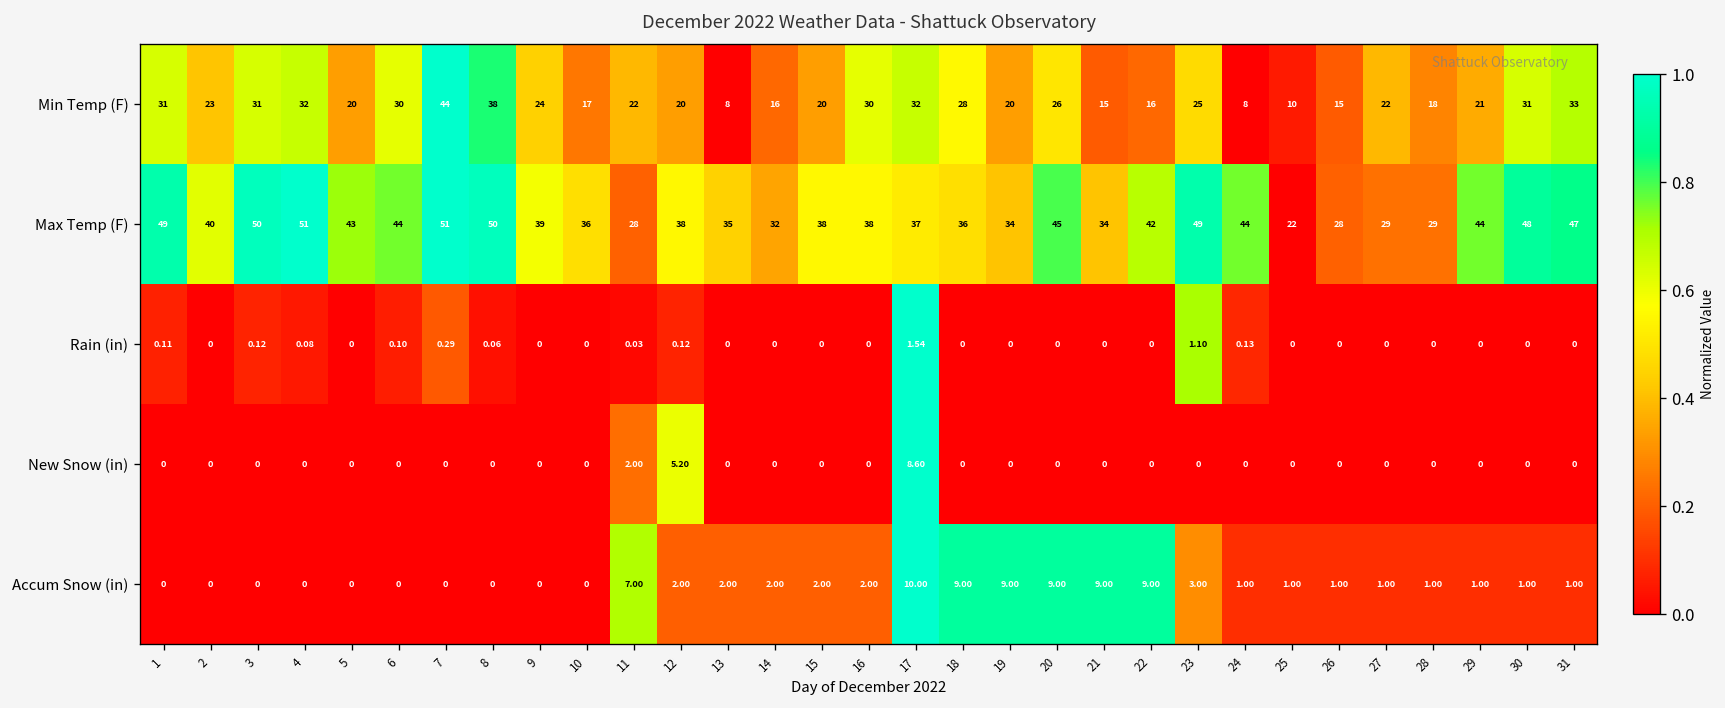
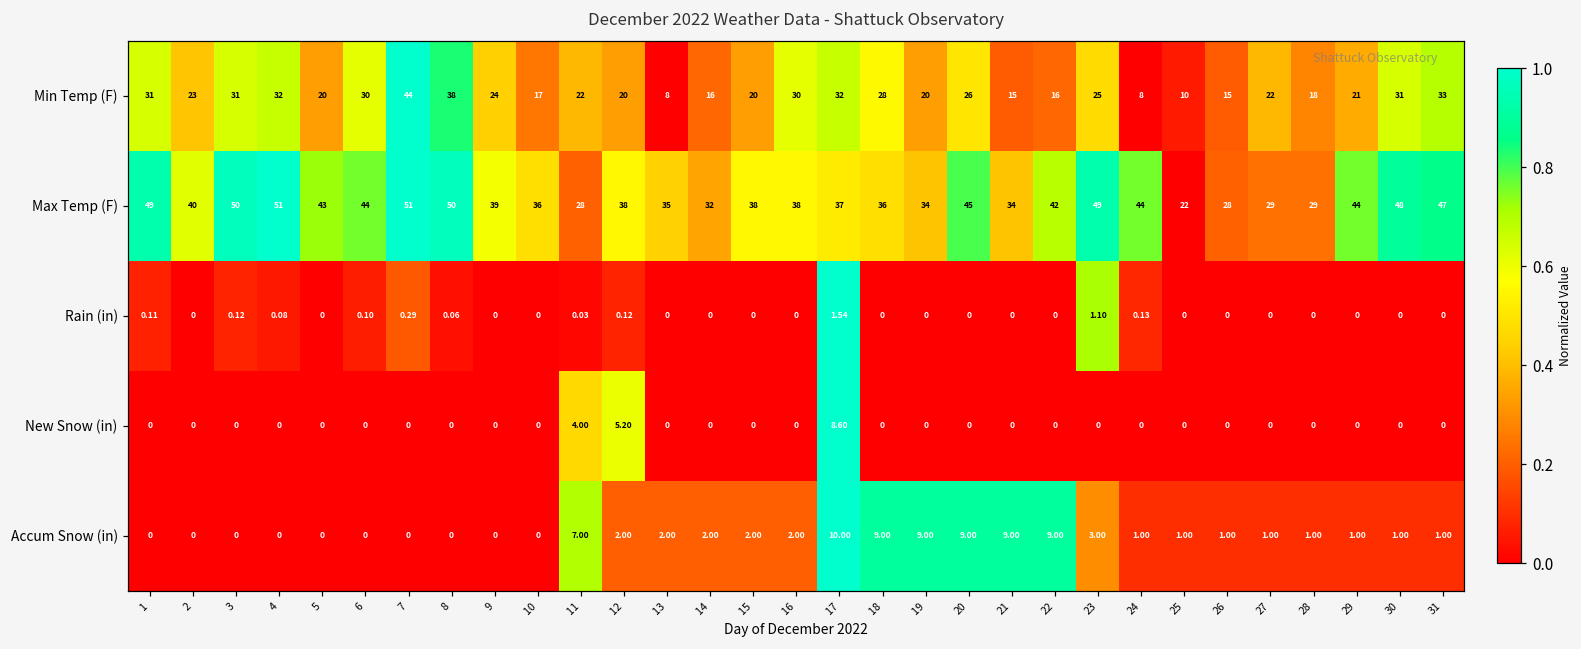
New Snow (in), 11: 2.00 -> 4.00
